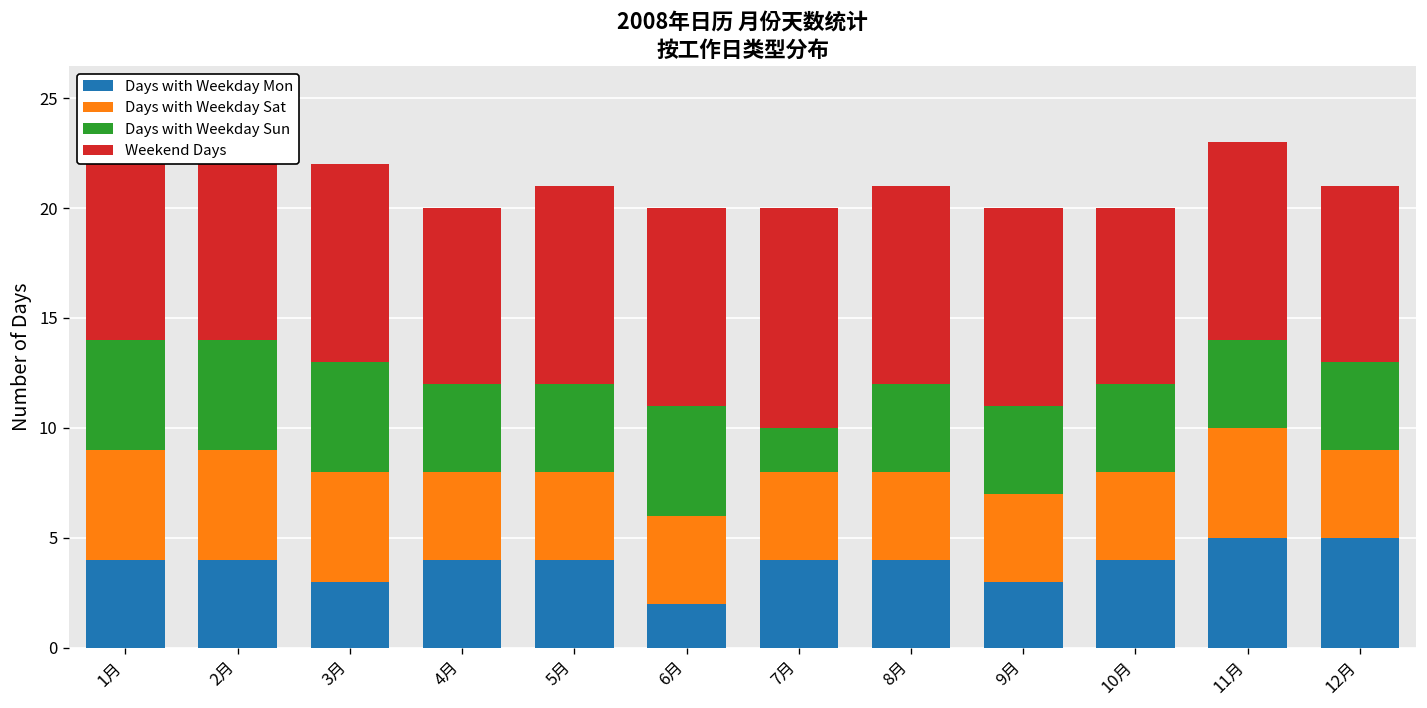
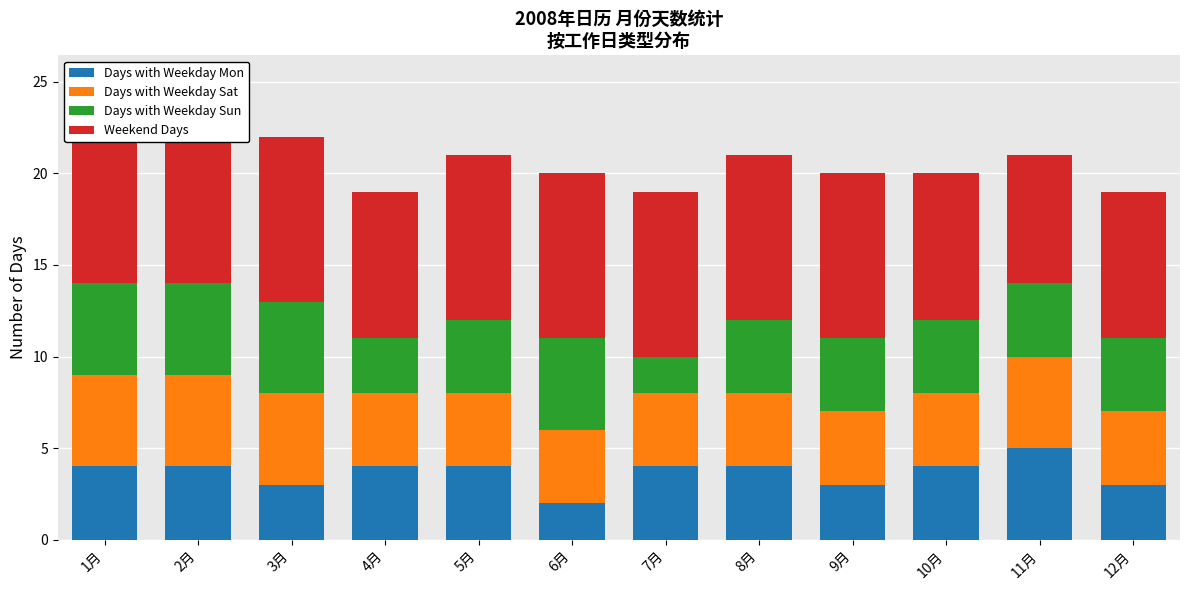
Days with Weekday Sun, 4月: 4 -> 3
Weekend Days, 7月: 10 -> 9
Weekend Days, 11月: 9 -> 7
Days with Weekday Mon, 12月: 5 -> 3
